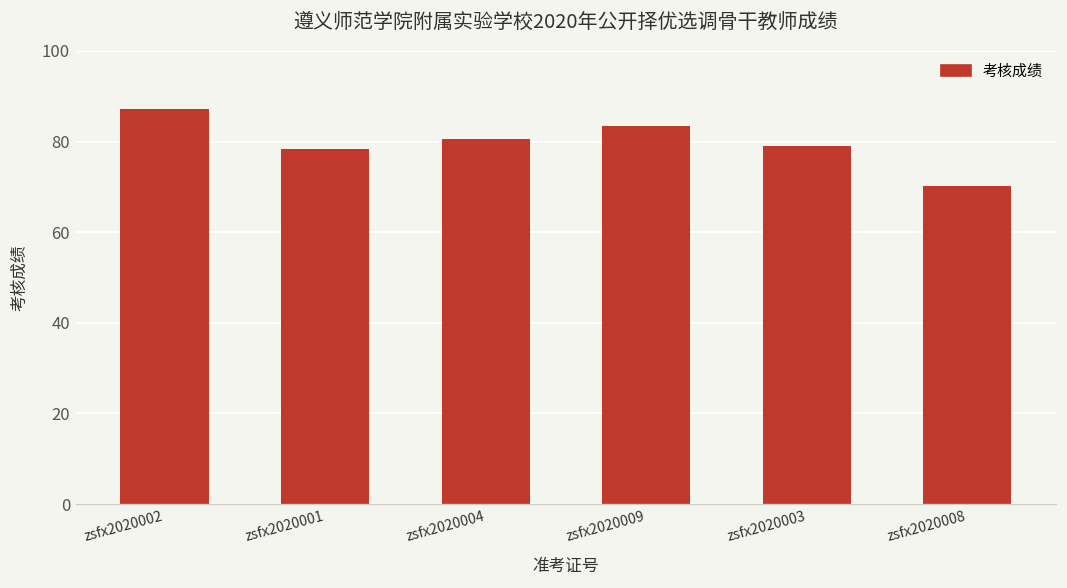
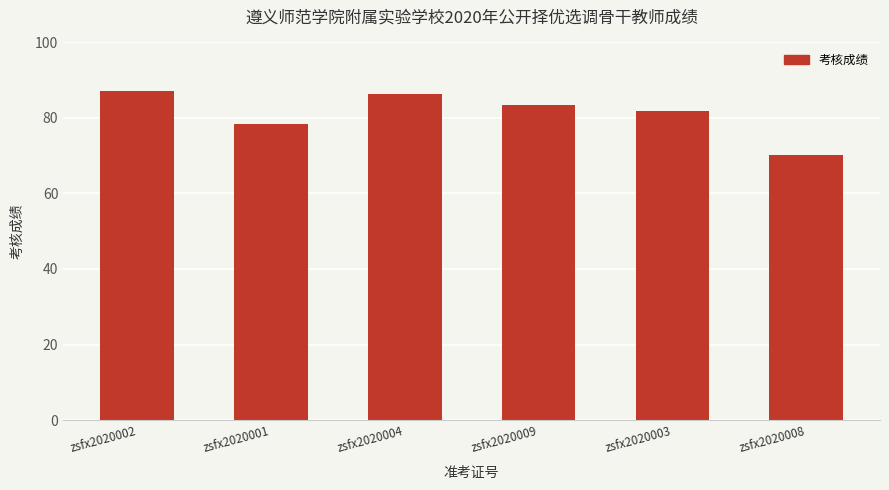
zsfx2020004: 81 -> 86
zsfx2020003: 79 -> 82
